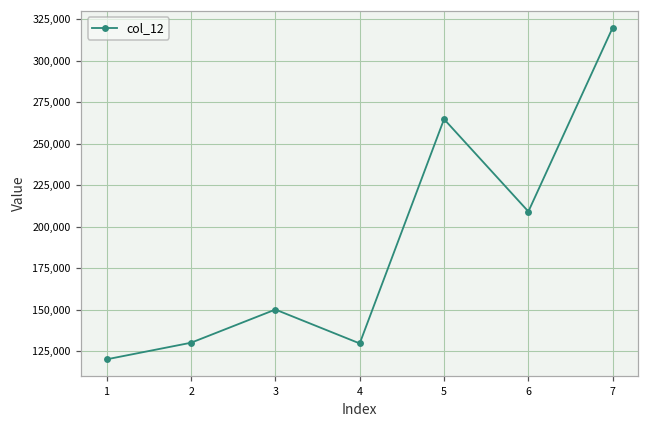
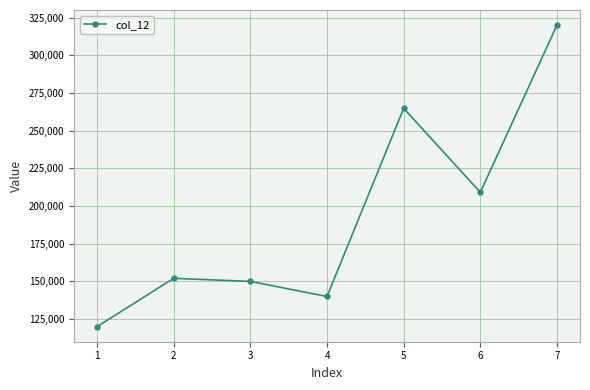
2: 130,000 -> 152,000
4: 130,000 -> 140,000
